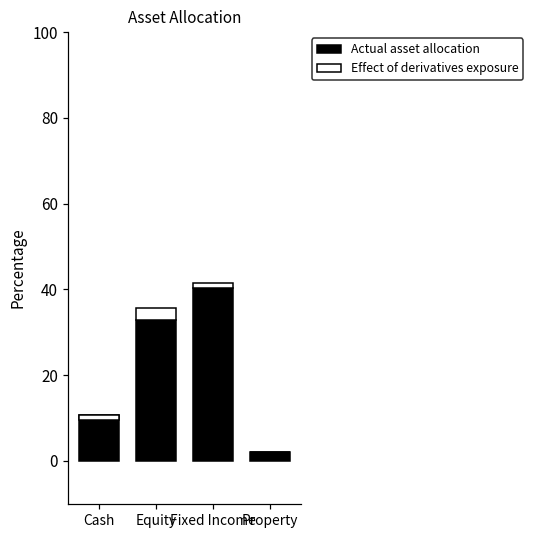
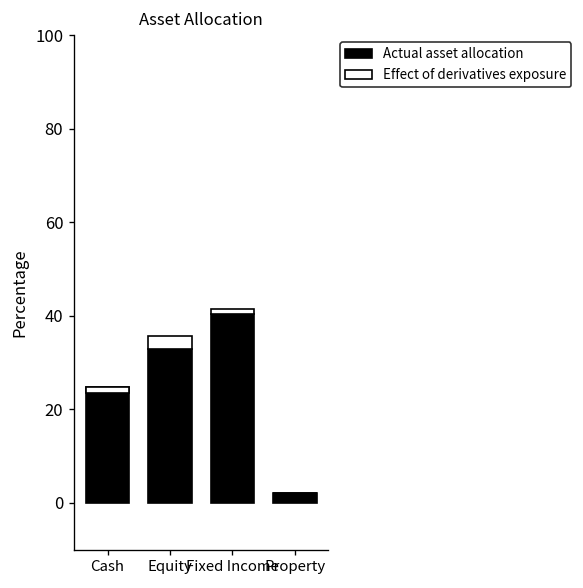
Actual asset allocation, Cash: 11 -> 25
